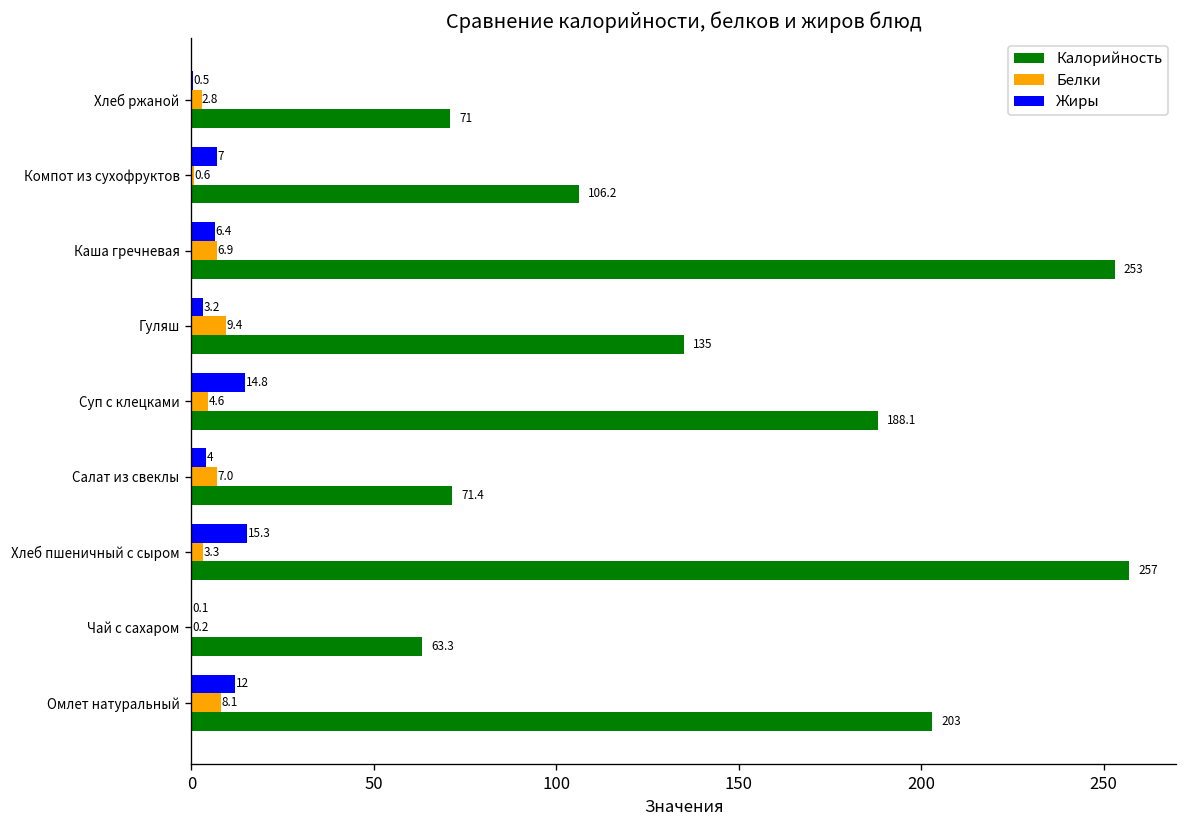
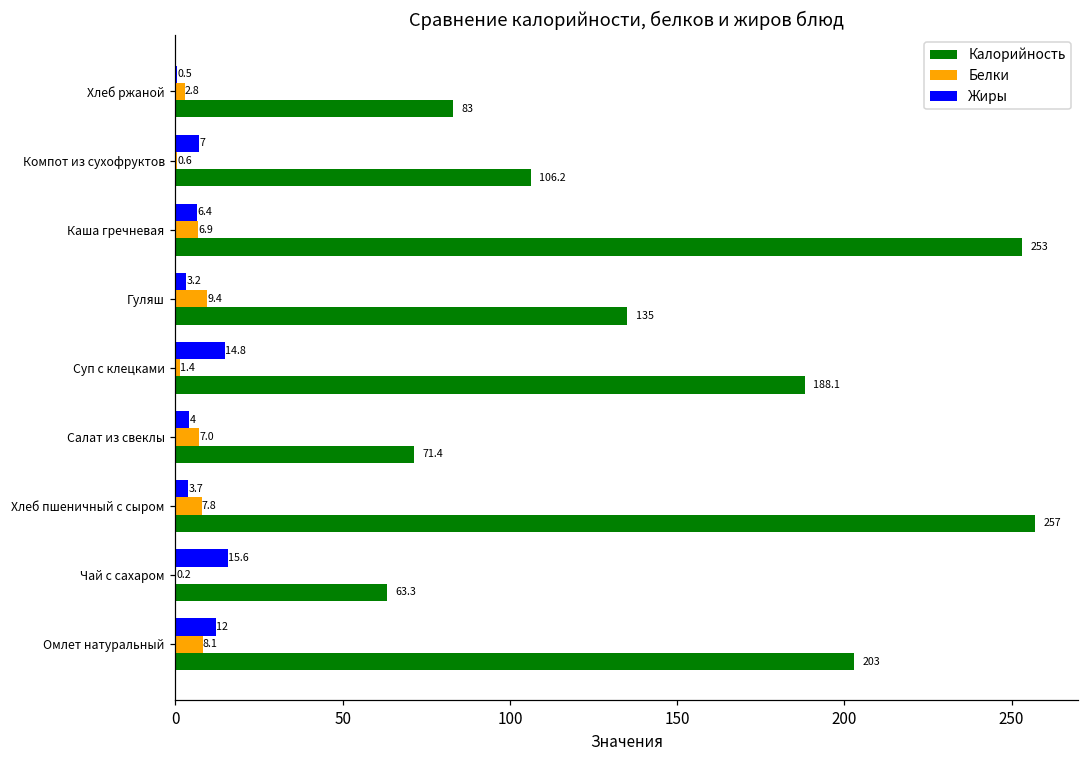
Калорийность, Хлеб ржаной: 71 -> 83
Белки, Суп с клецками: 4.6 -> 1.4
Жиры, Хлеб пшеничный с сыром: 15.3 -> 3.7
Белки, Хлеб пшеничный с сыром: 3.3 -> 7.8
Жиры, Чай с сахаром: 0.1 -> 15.6
